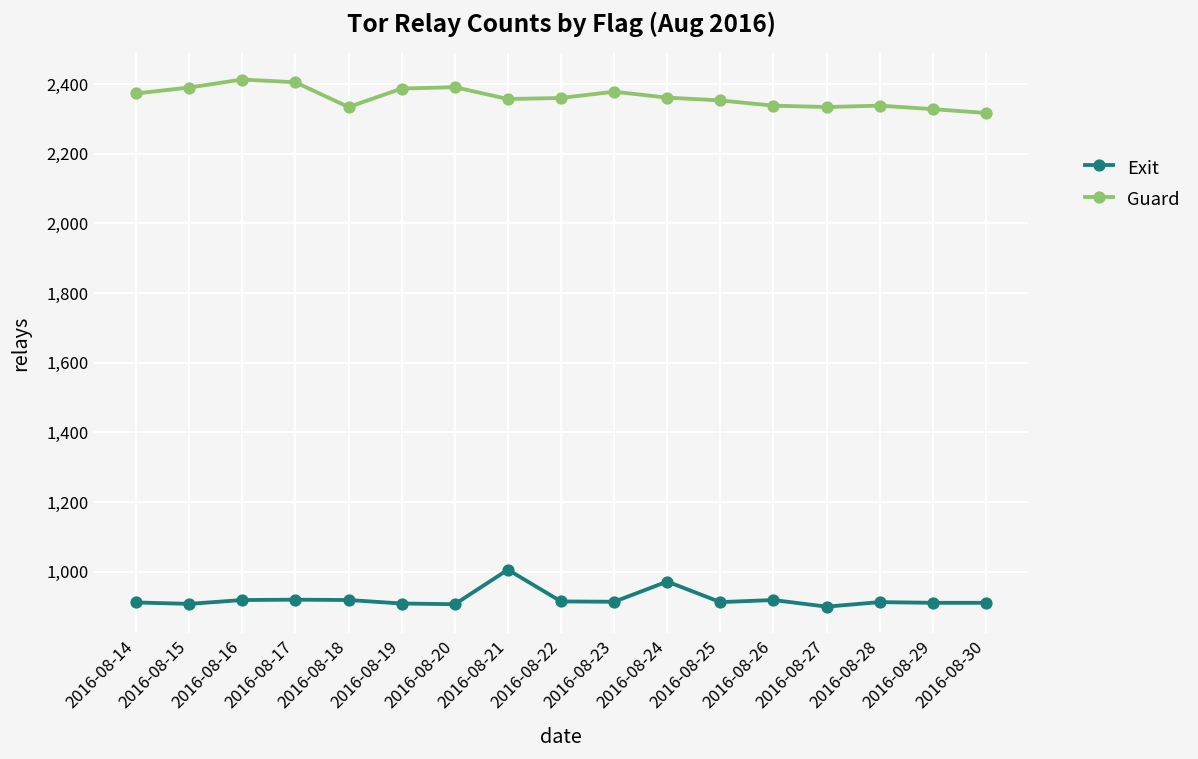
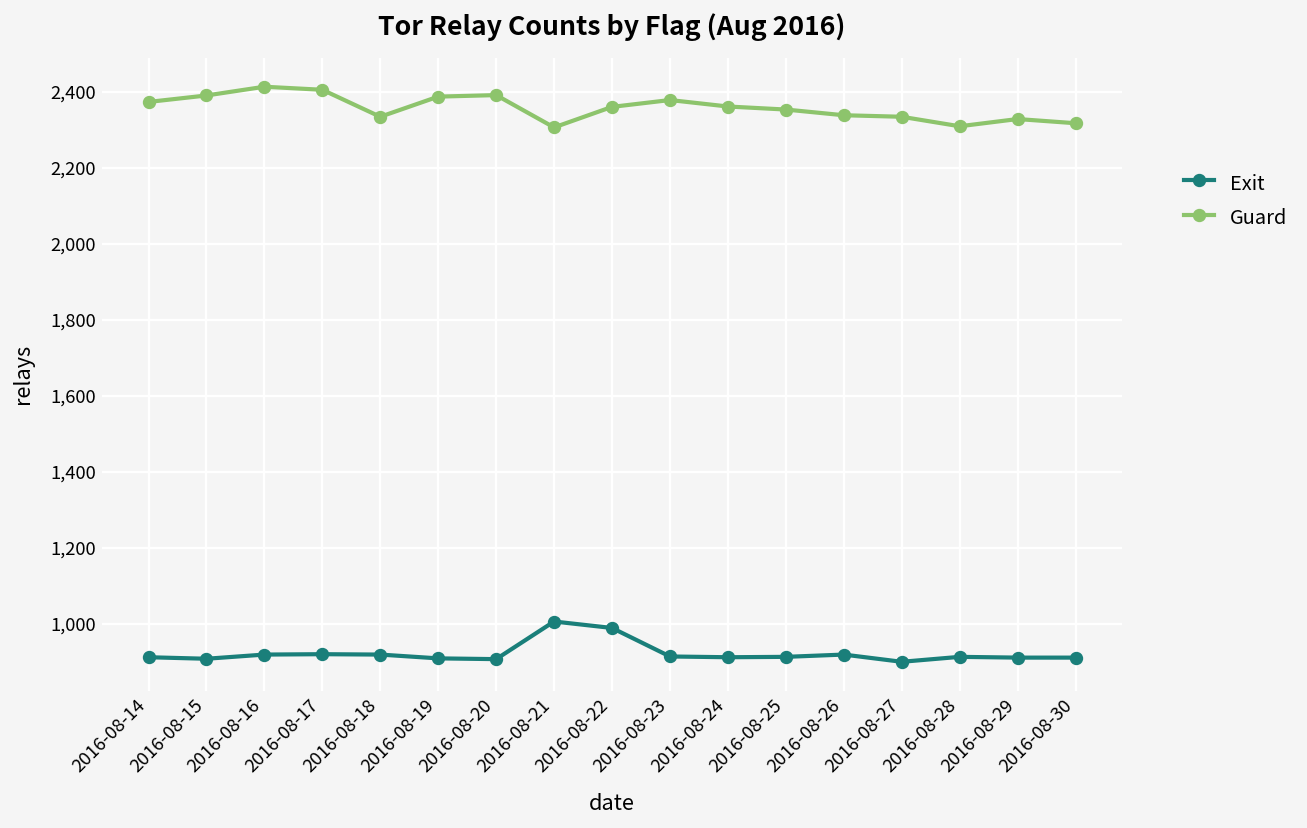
Guard, 2016-08-21: 2,360 -> 2,310
Exit, 2016-08-22: 920 -> 990
Exit, 2016-08-24: 970 -> 910
Guard, 2016-08-28: 2,340 -> 2,310
